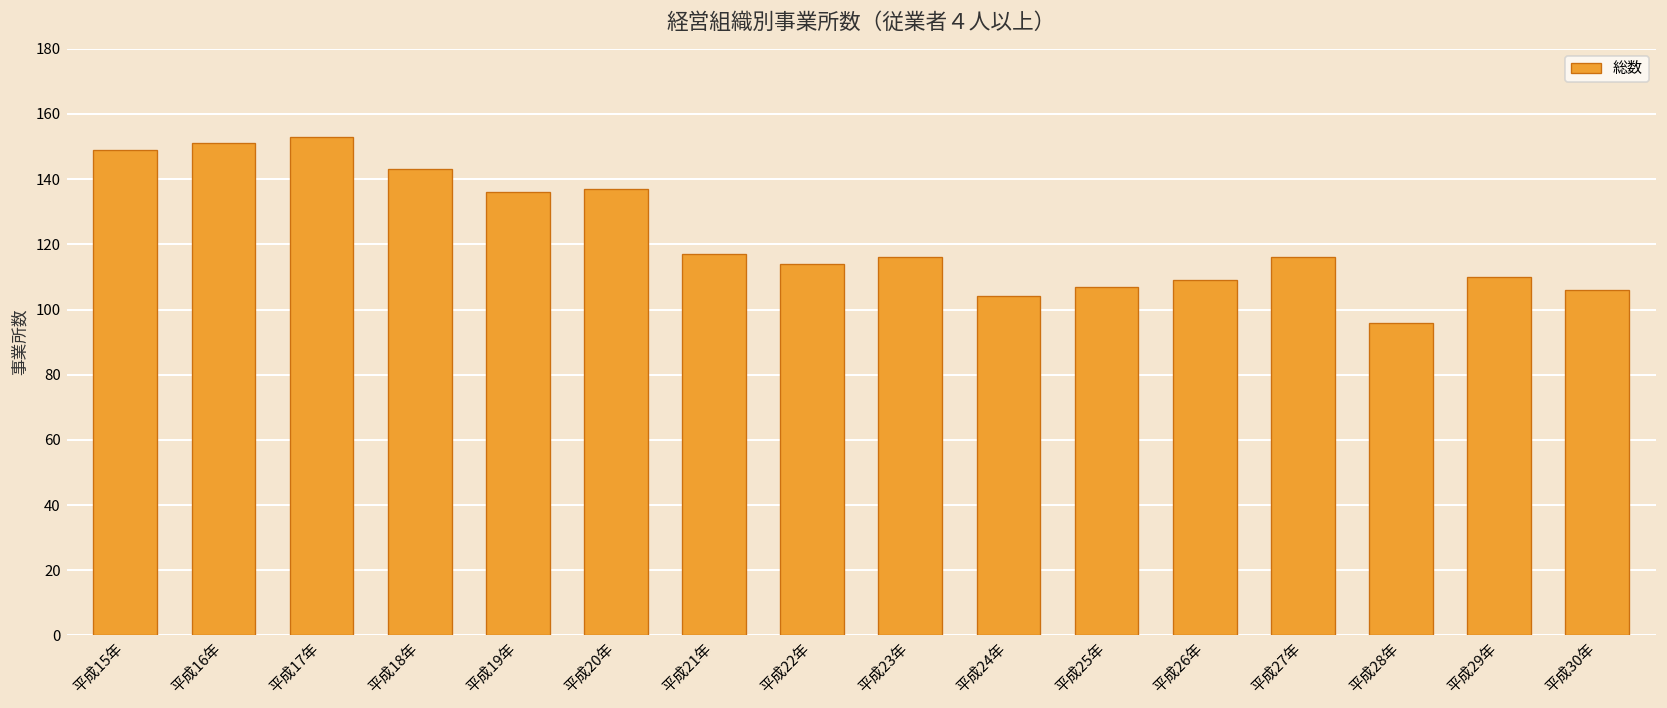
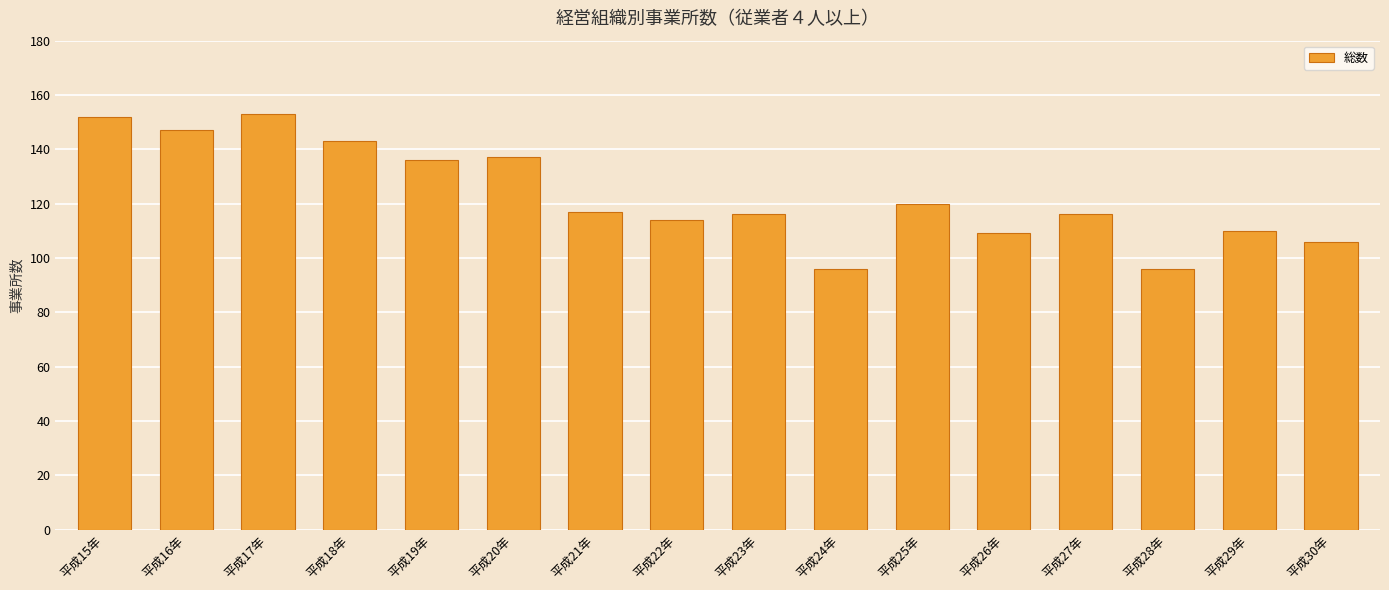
平成15年: 149 -> 152
平成16年: 151 -> 147
平成24年: 104 -> 96
平成25年: 107 -> 120
